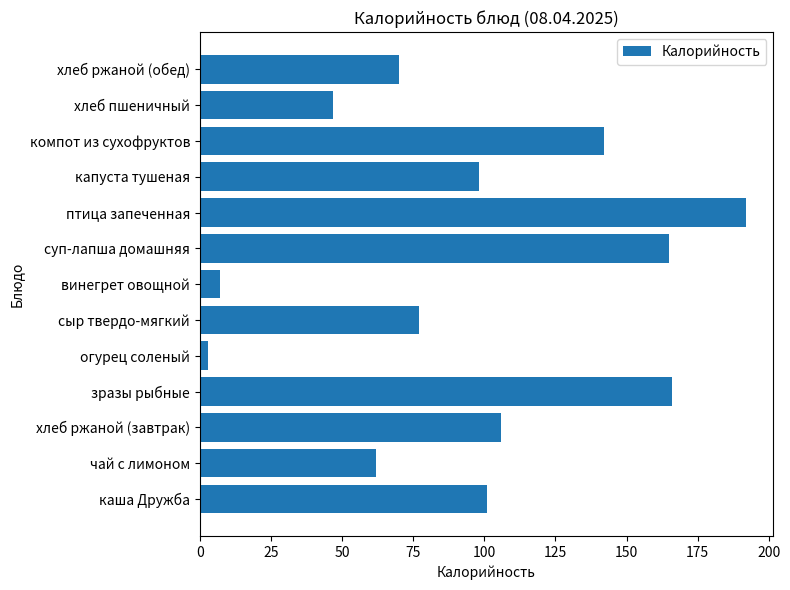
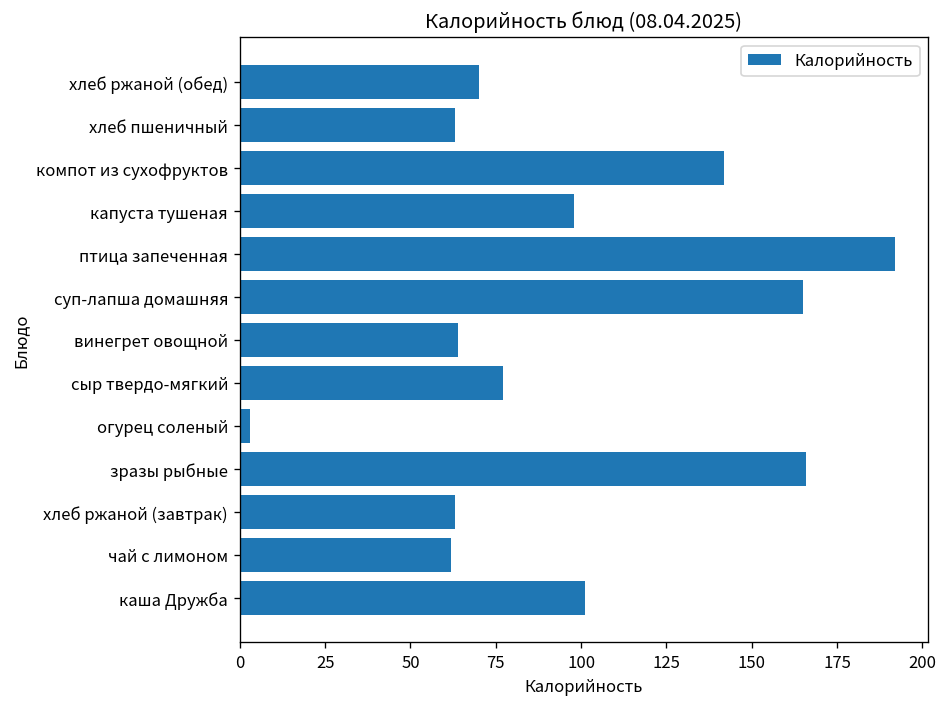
хлеб пшеничный: 47 -> 63
винегрет овощной: 7 -> 64
хлеб ржаной (завтрак): 106 -> 63
